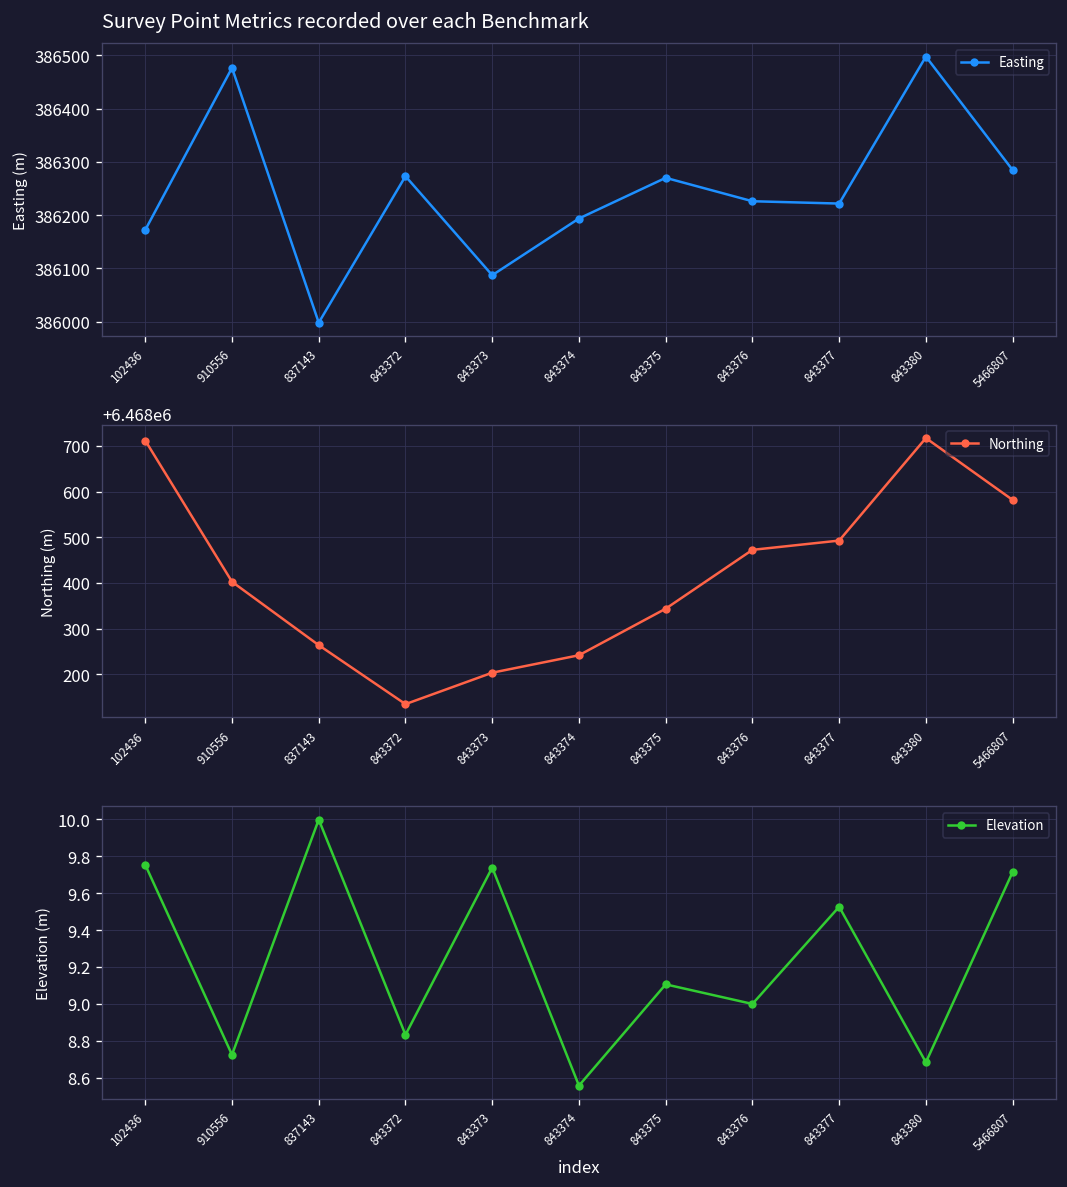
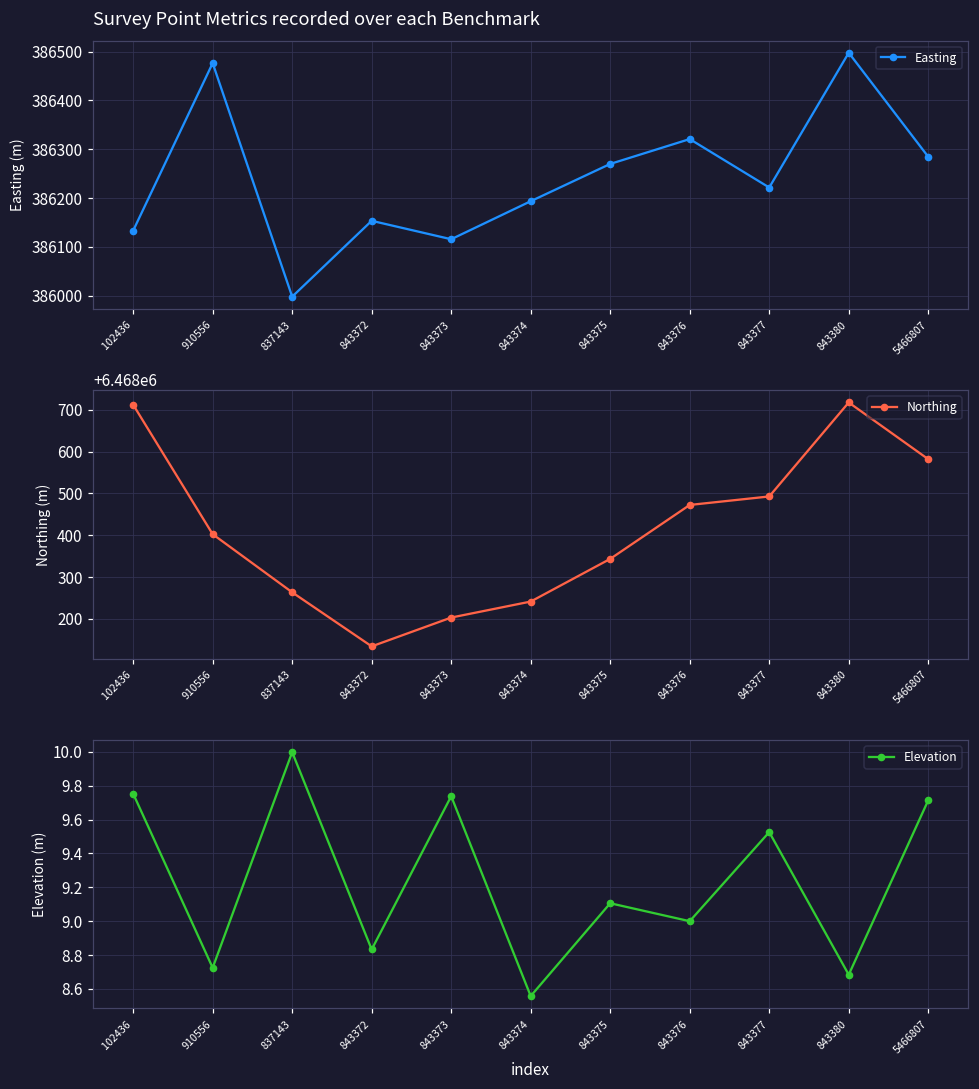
Survey Point Metrics recorded over each Benchmark, 102436: 386170 -> 386130
Survey Point Metrics recorded over each Benchmark, 843372: 386270 -> 386150
Survey Point Metrics recorded over each Benchmark, 843373: 386090 -> 386120
Survey Point Metrics recorded over each Benchmark, 843376: 386230 -> 386320
